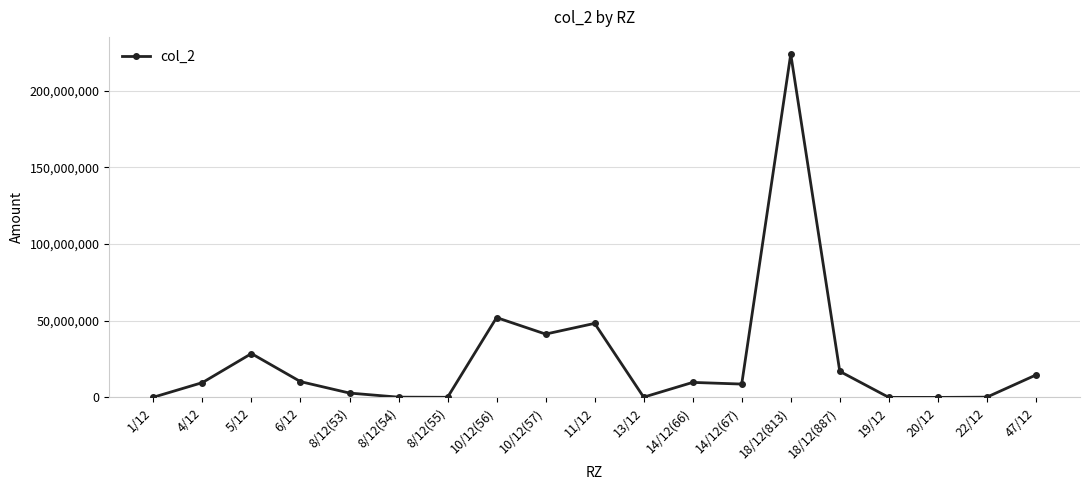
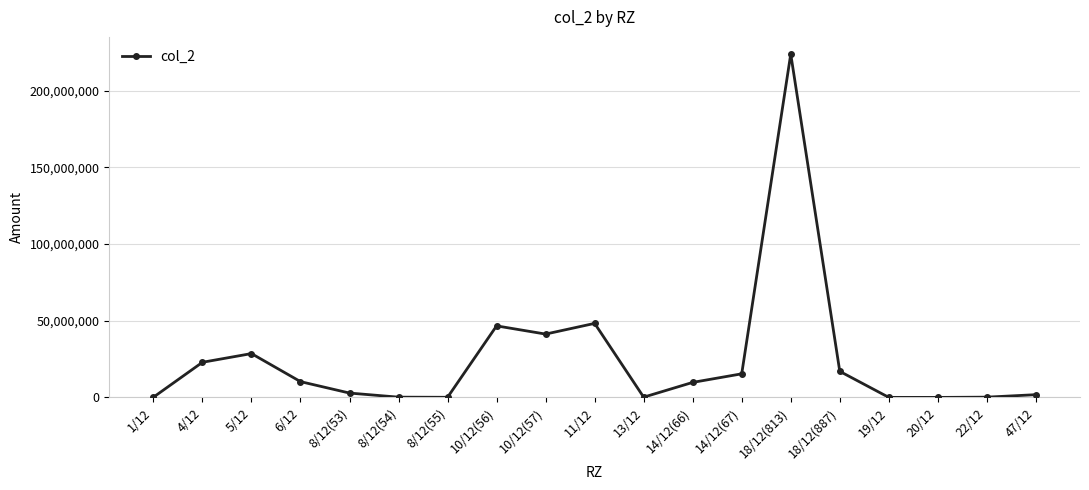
4/12: 10,000,000 -> 23,000,000
10/12(56): 52,000,000 -> 47,000,000
14/12(67): 9,000,000 -> 15,000,000
47/12: 15,000,000 -> 2,000,000
